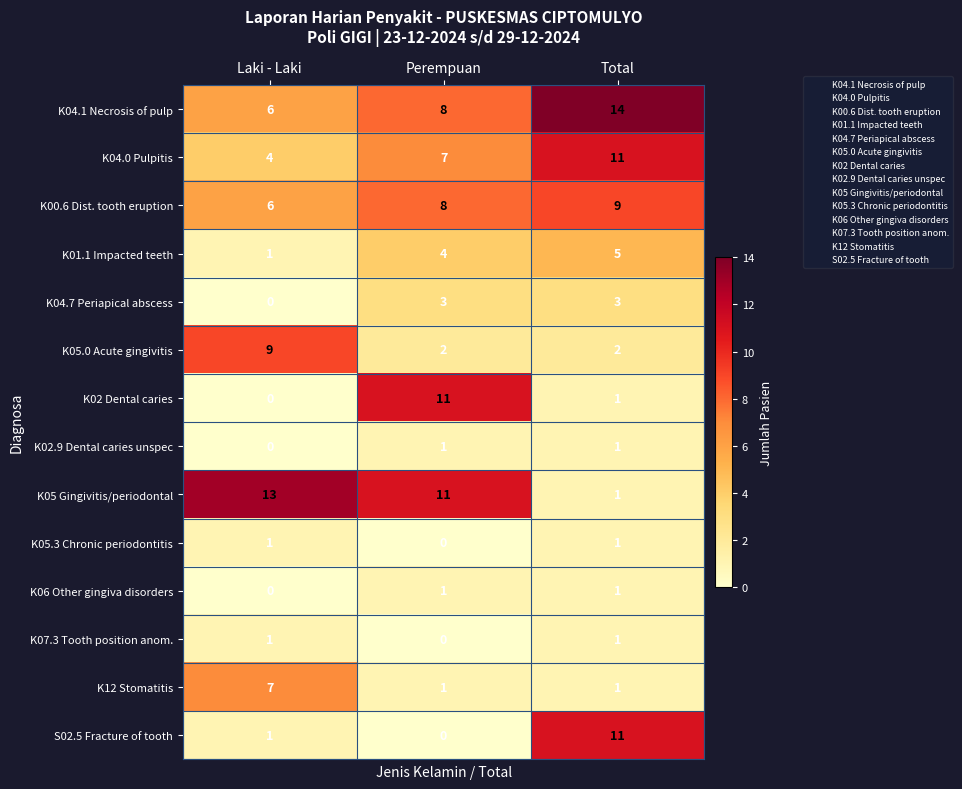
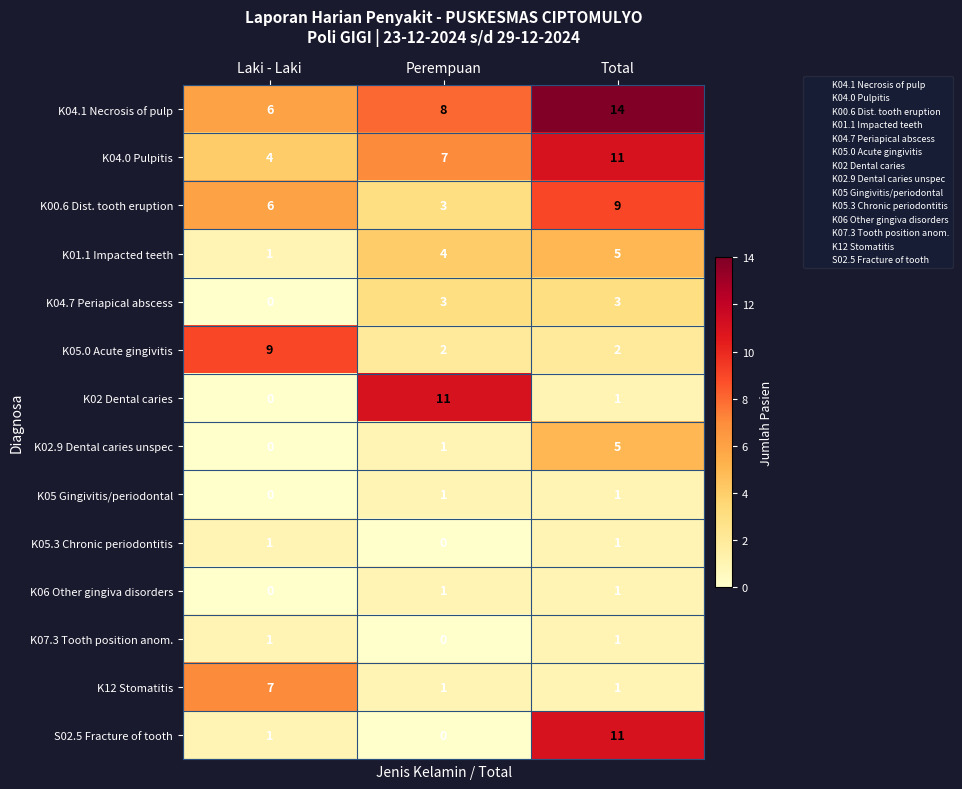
K00.6 Dist. tooth eruption, Perempuan: 8 -> 3
K02.9 Dental caries unspec, Total: 1 -> 5
K05 Gingivitis/periodontal, Laki - Laki: 13 -> 0
K05 Gingivitis/periodontal, Perempuan: 11 -> 1
